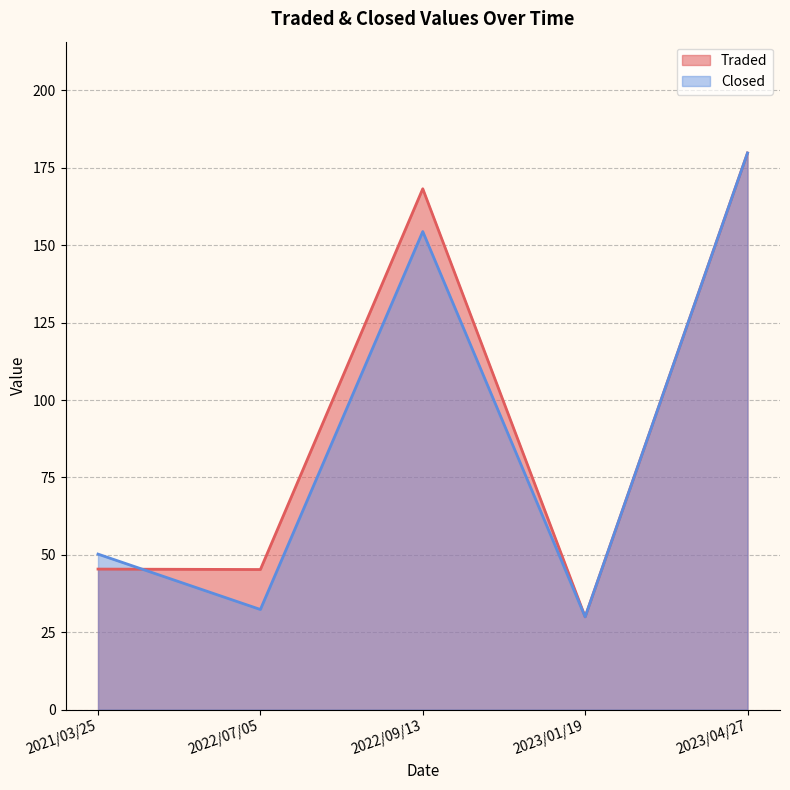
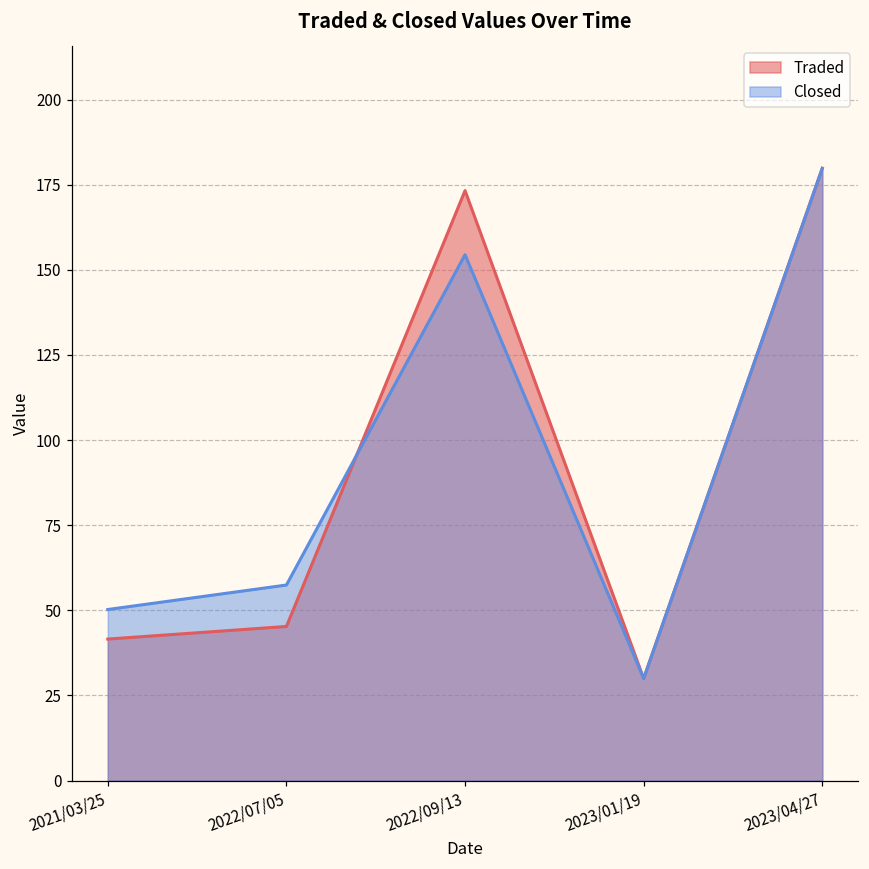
Traded, 2021/03/25: 45 -> 42
Closed, 2022/07/05: 32 -> 57
Traded, 2022/09/13: 168 -> 173
